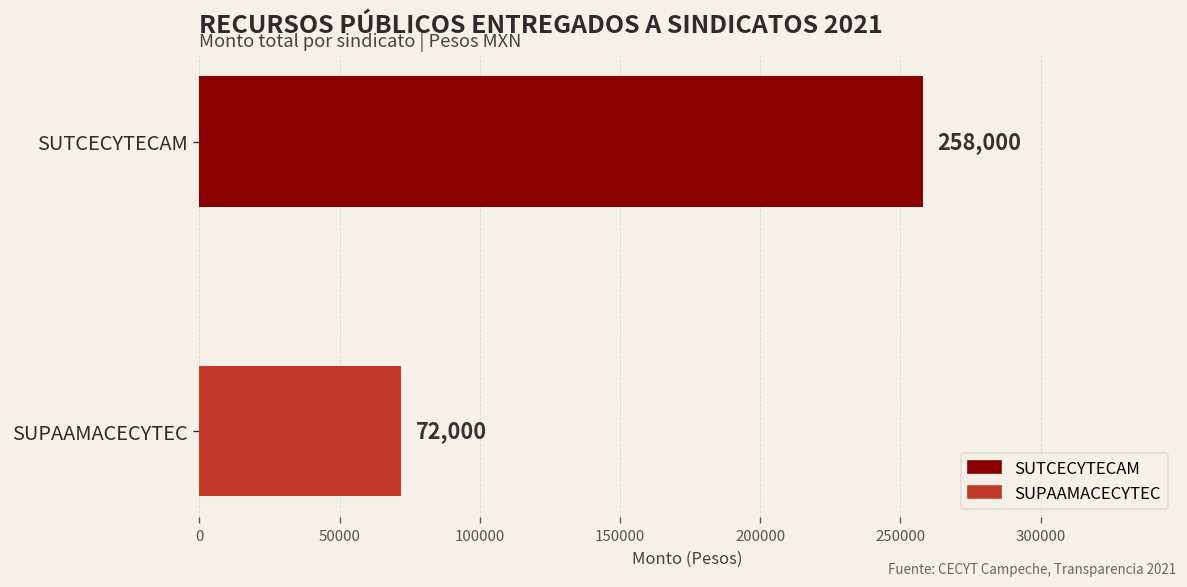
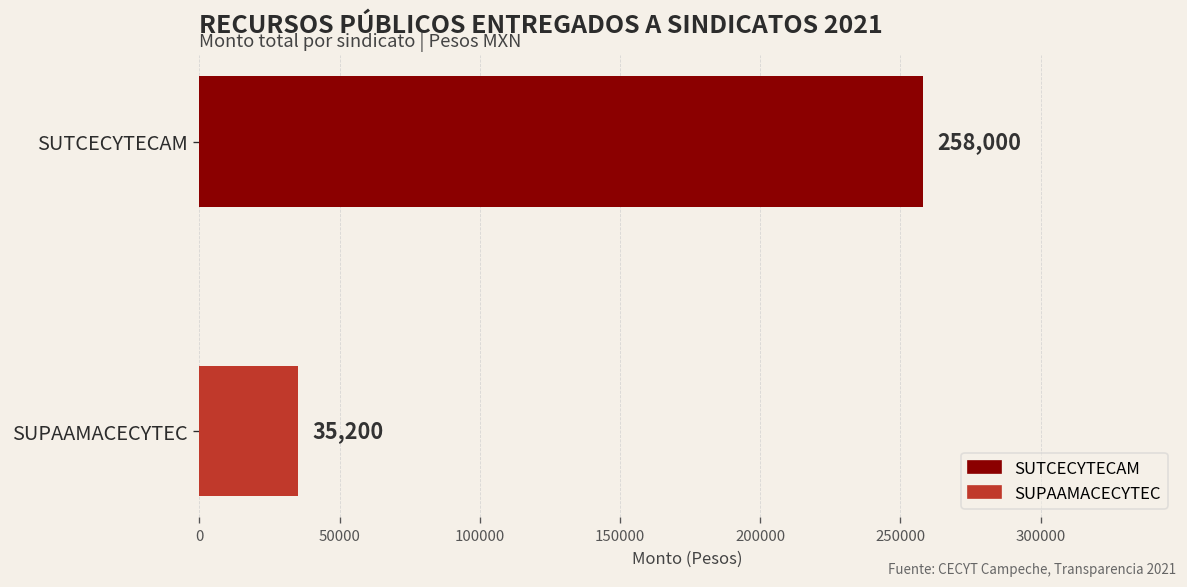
SUPAAMACECYTEC: 72,000 -> 35,200
